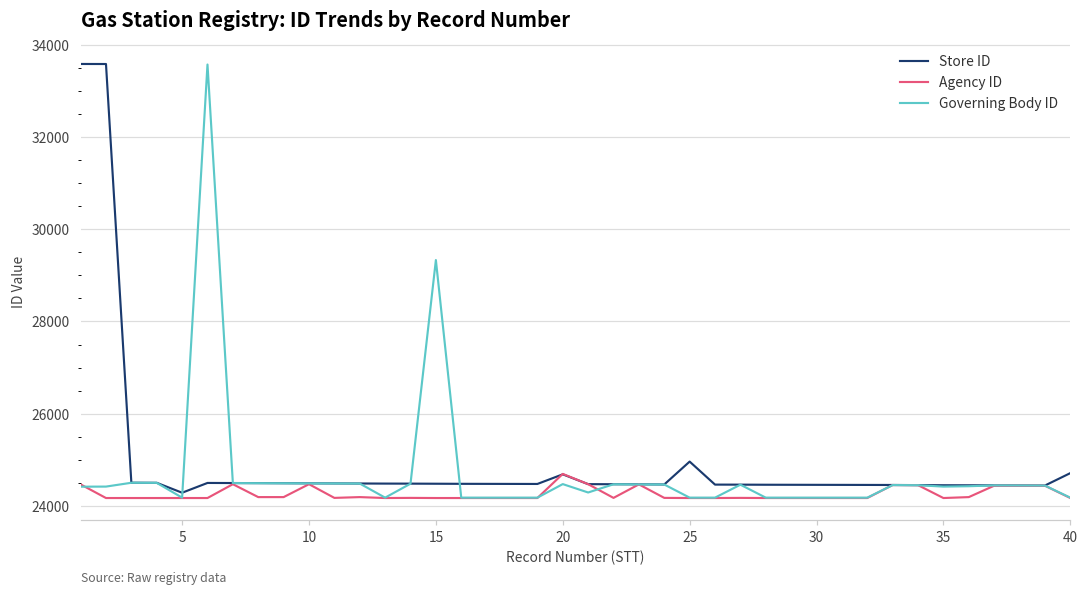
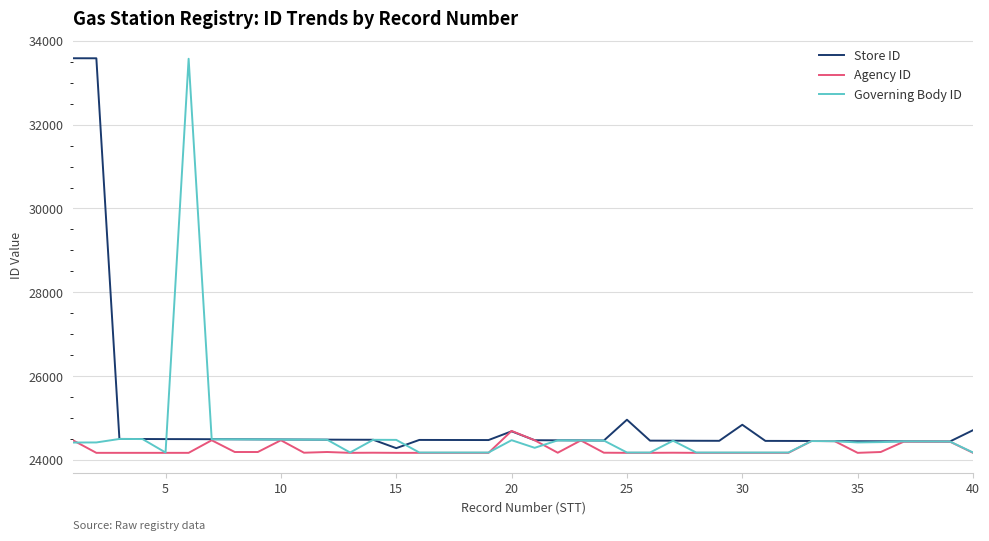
Store ID, 5: 24300 -> 24500
Store ID, 15: 24500 -> 24300
Governing Body ID, 15: 29300 -> 24500
Store ID, 30: 24500 -> 24800
